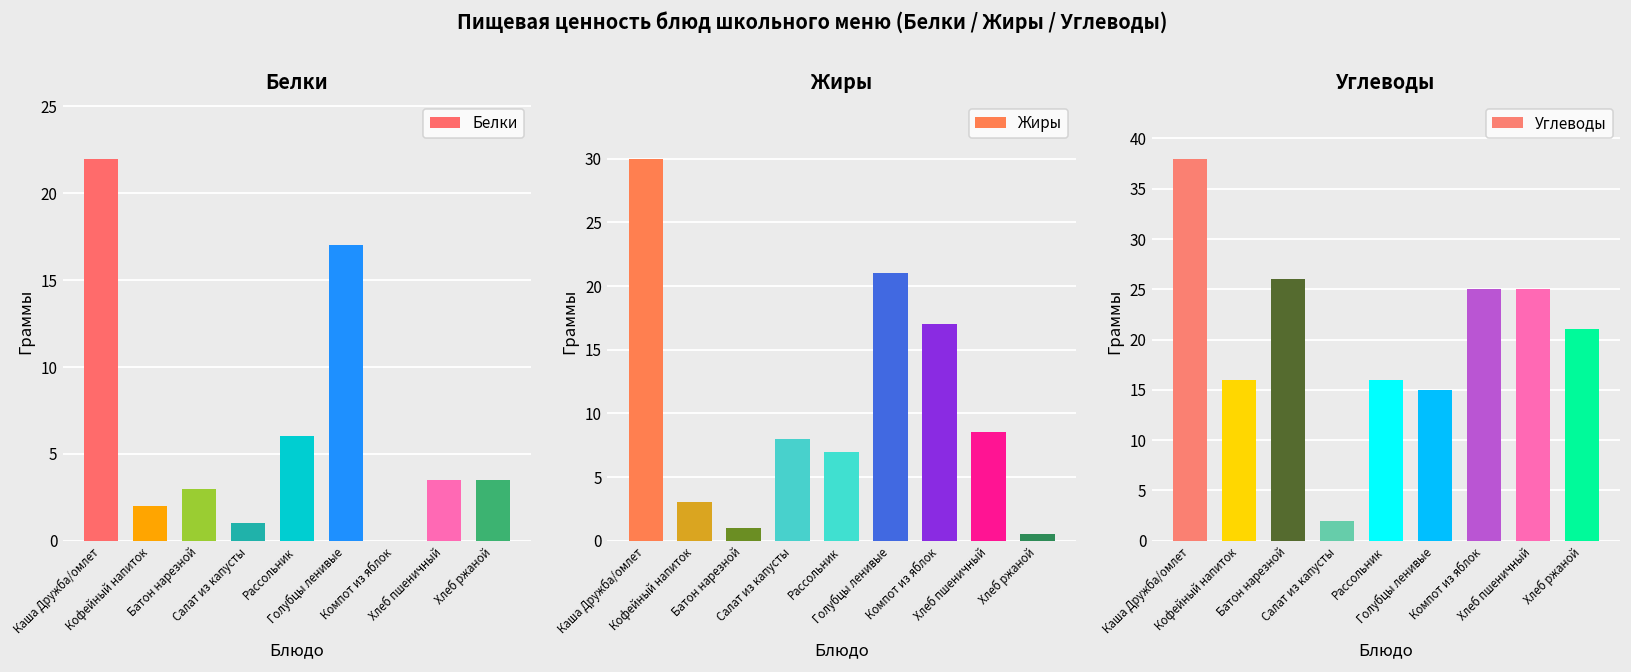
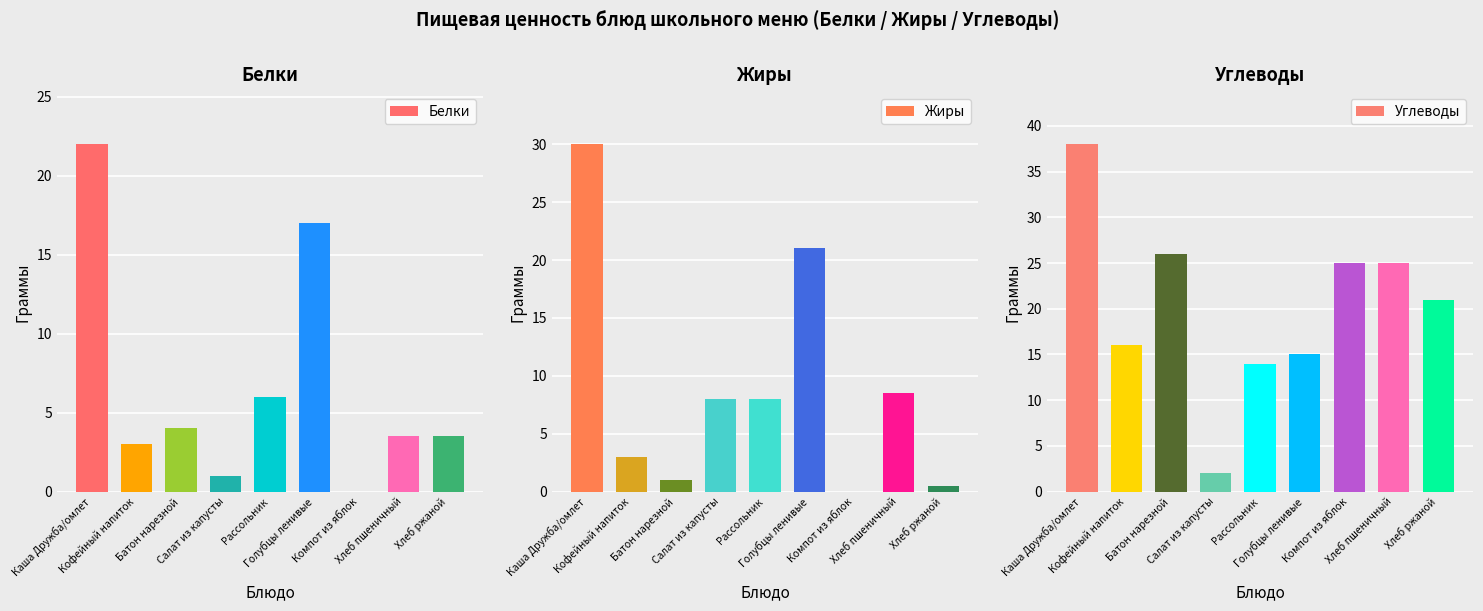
Белки, Кофейный напиток: 2 -> 3
Белки, Батон нарезной: 3 -> 4
Жиры, Рассольник: 7 -> 8
Жиры, Компот из яблок: 17 -> 0
Углеводы, Рассольник: 16 -> 14
